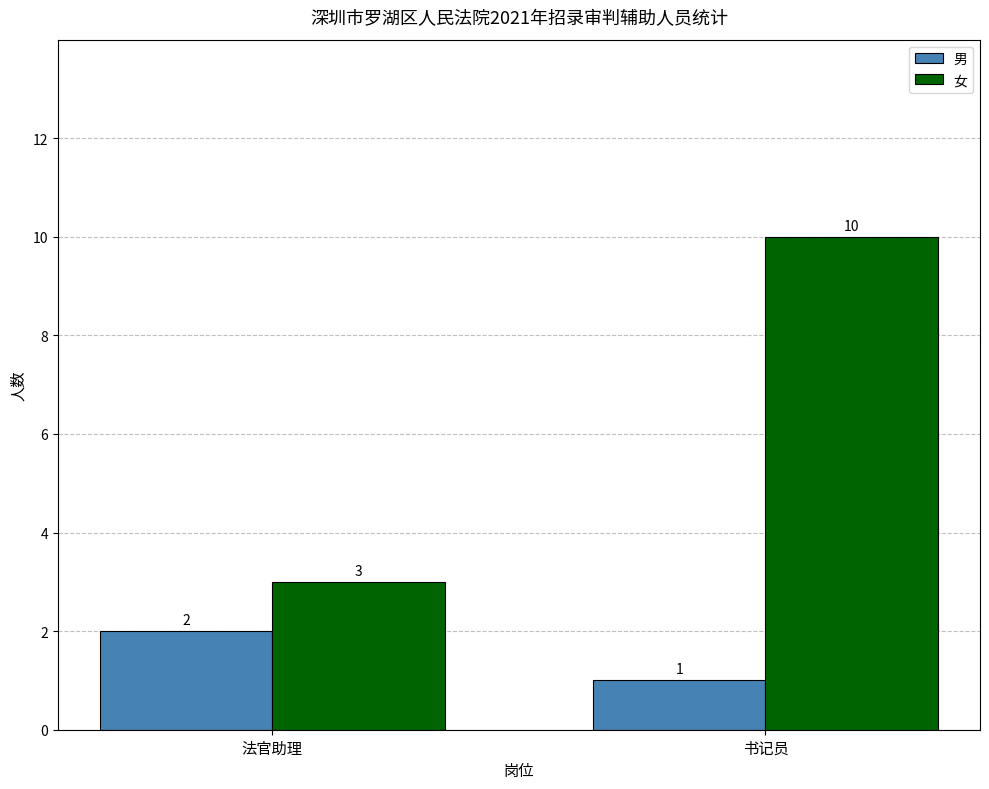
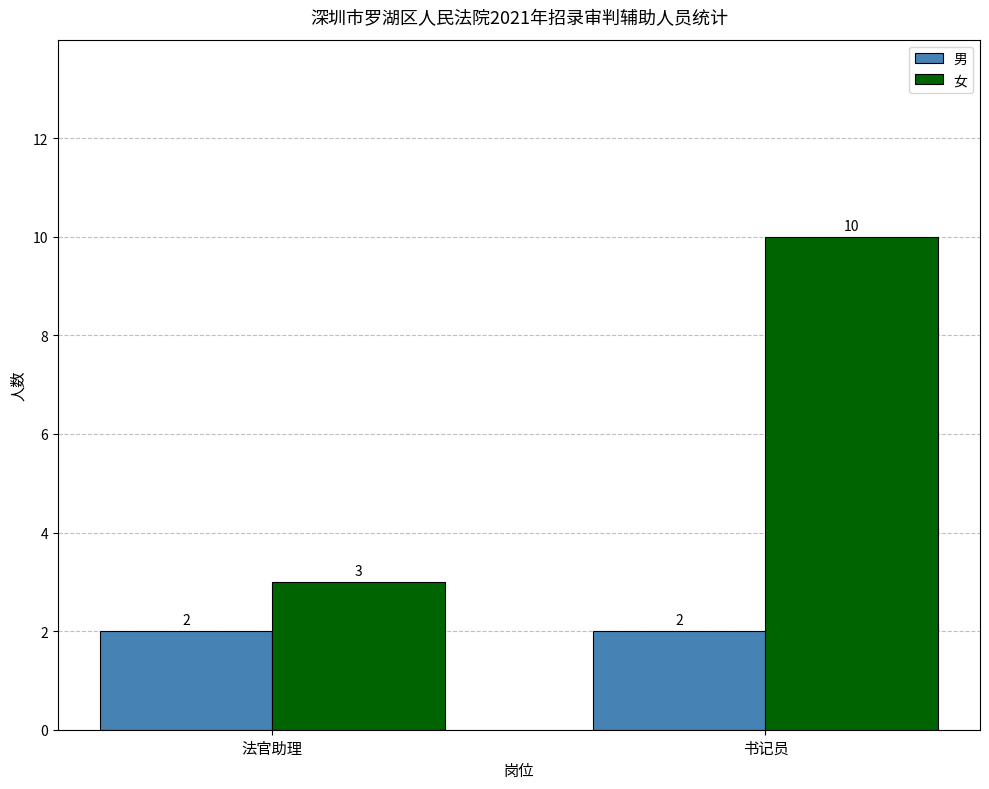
男, 书记员: 1 -> 2
